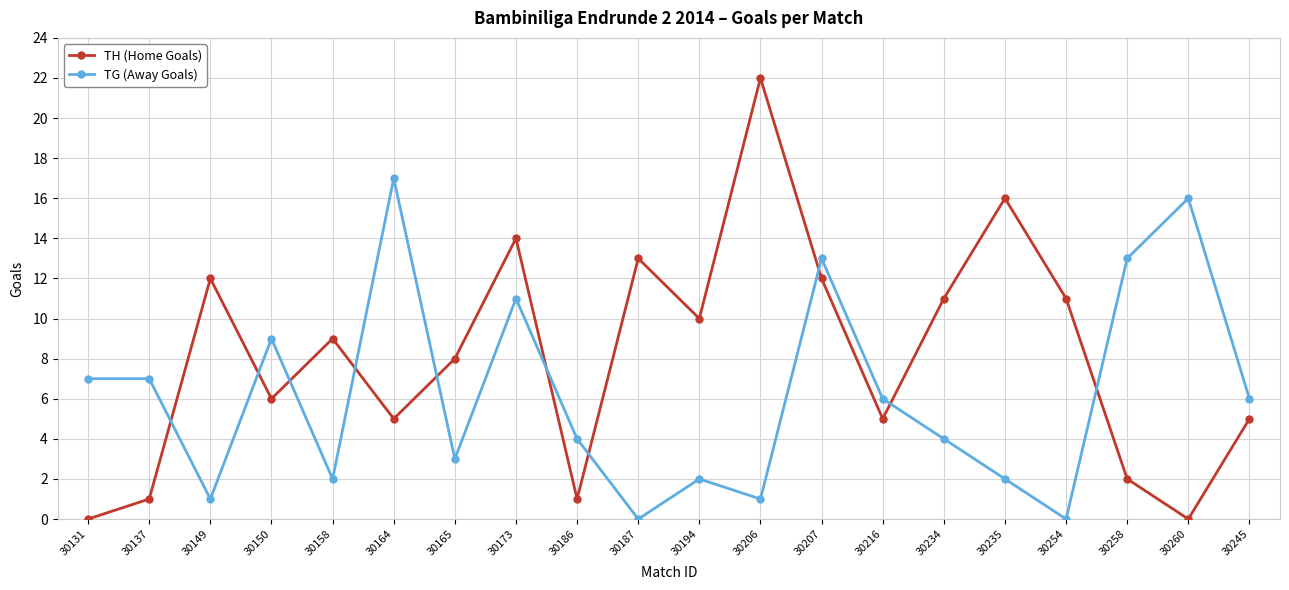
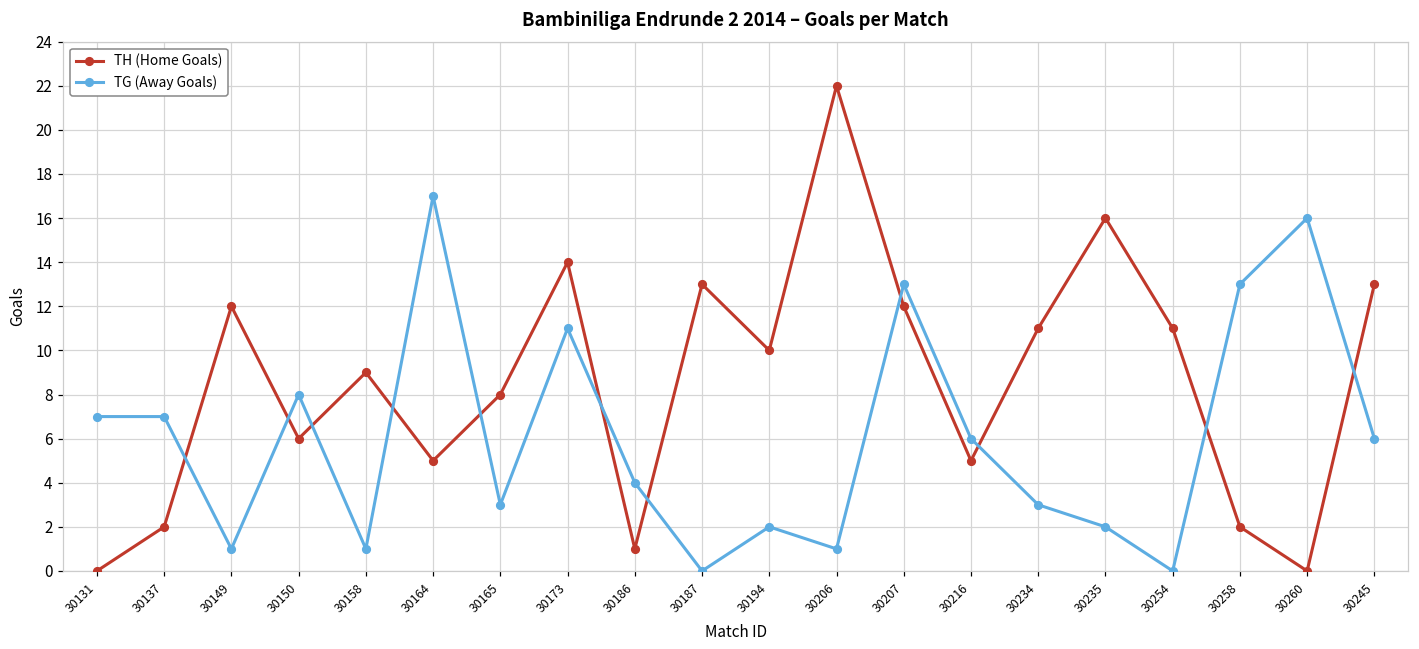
TH (Home Goals), 30137: 1 -> 2
TG (Away Goals), 30150: 9 -> 8
TG (Away Goals), 30158: 2 -> 1
TG (Away Goals), 30234: 4 -> 3
TH (Home Goals), 30245: 5 -> 13
